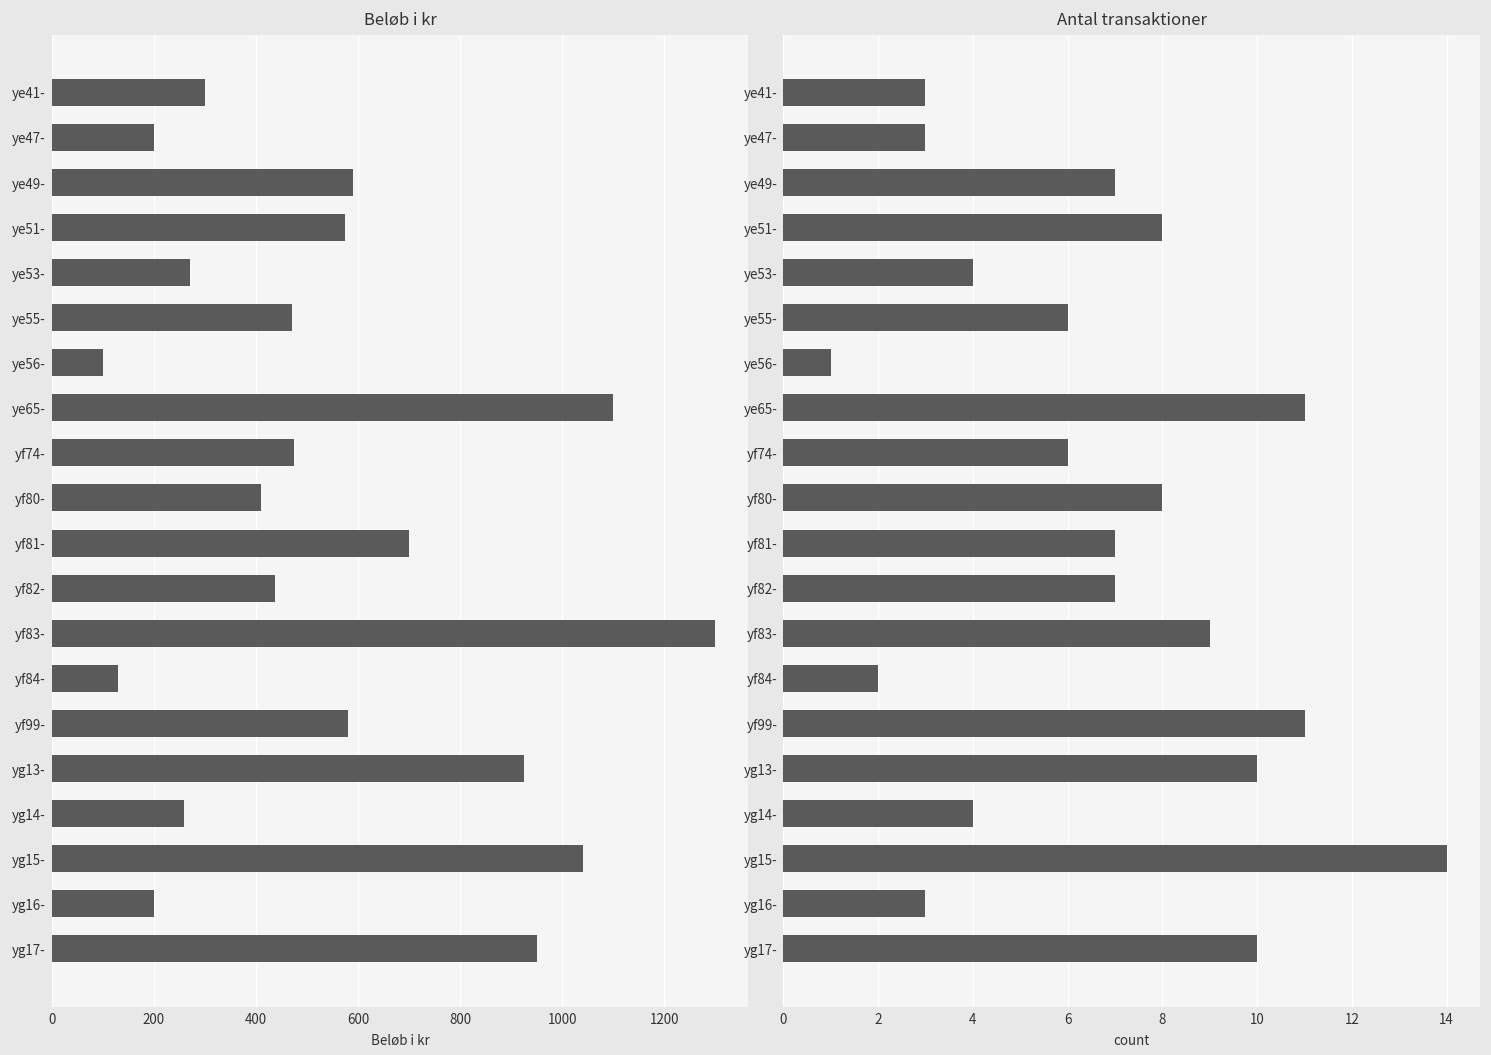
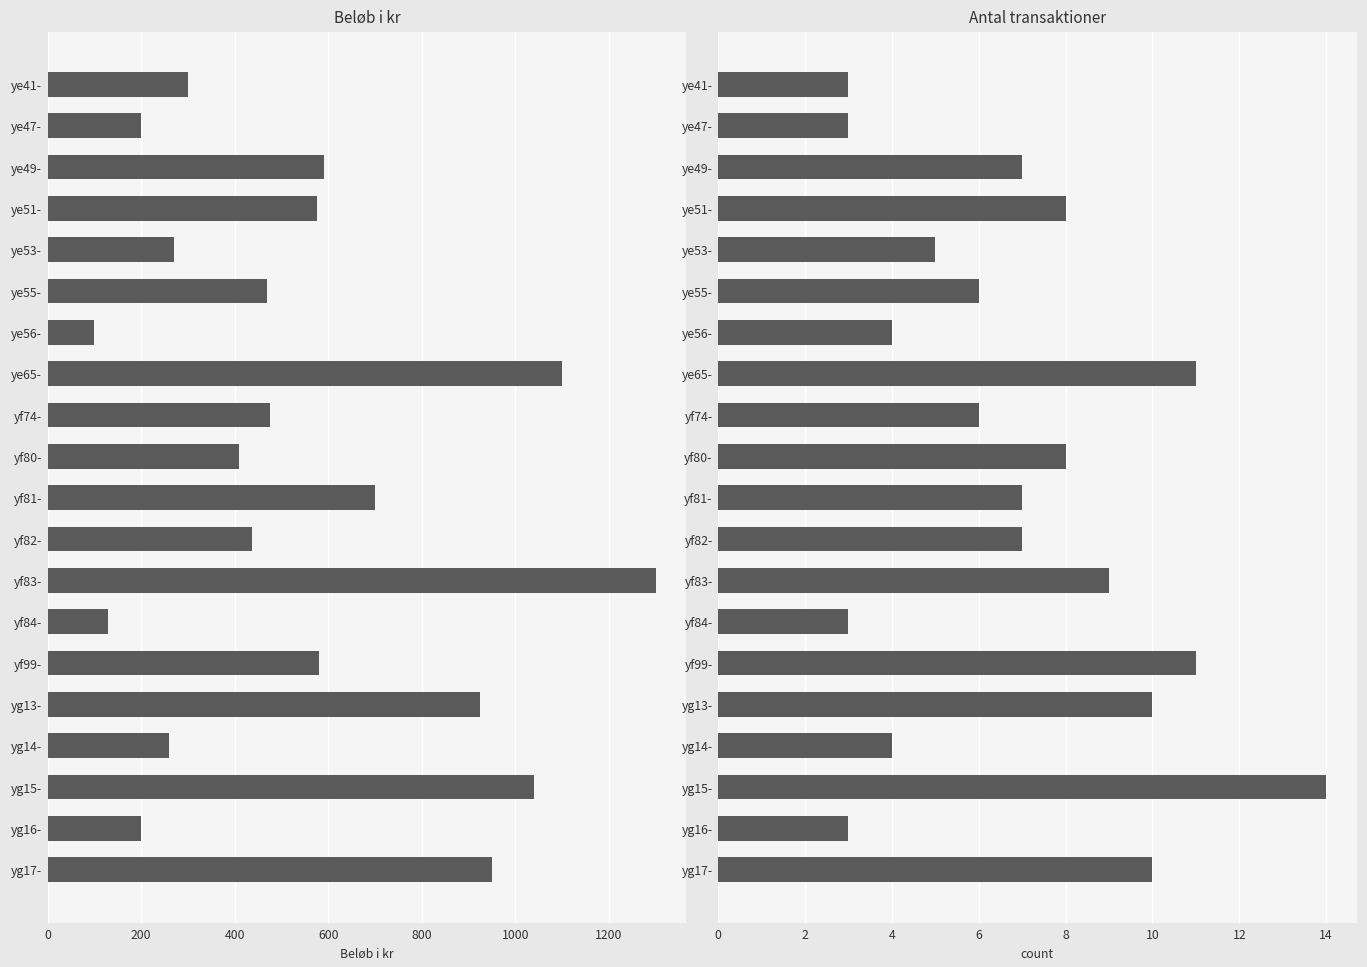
Antal transaktioner, ye53-: 4 -> 5
Antal transaktioner, ye56-: 1 -> 4
Antal transaktioner, yf84-: 2 -> 3
